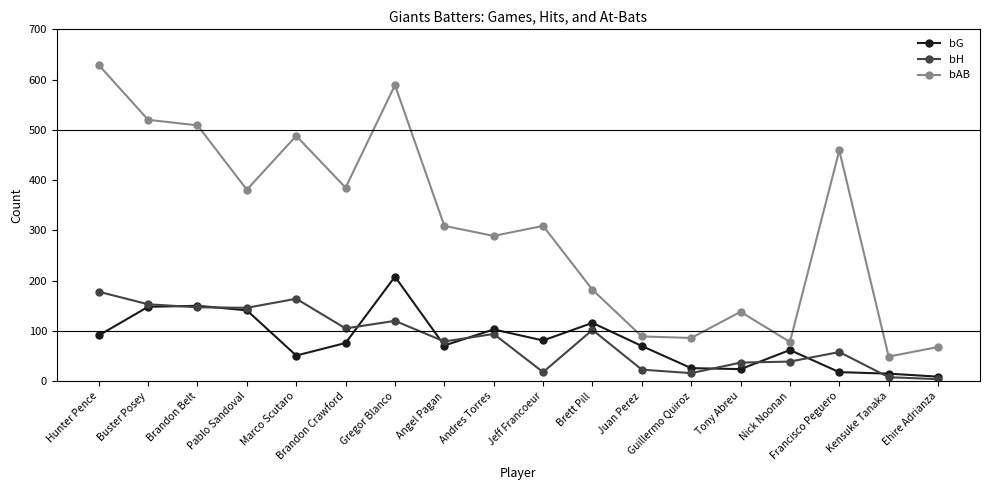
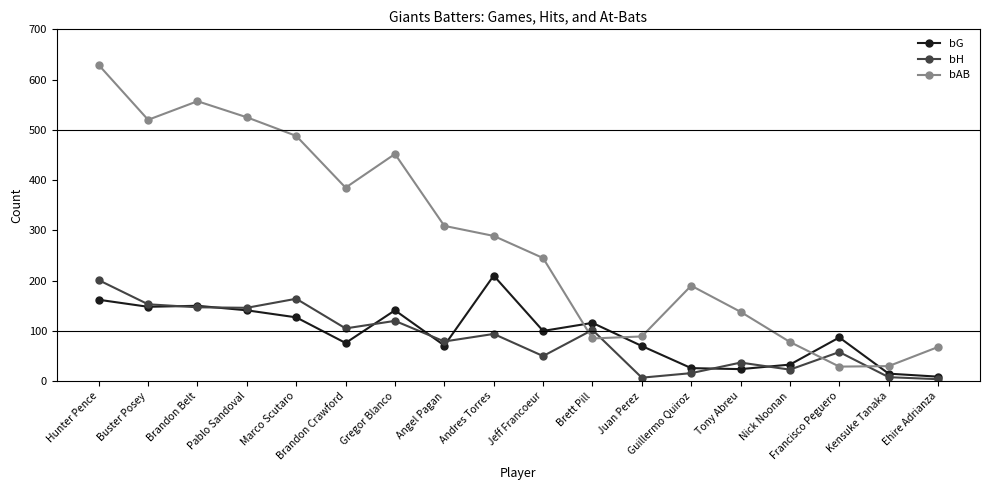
bG, Hunter Pence: 90 -> 160
bH, Hunter Pence: 180 -> 200
bAB, Brandon Belt: 510 -> 560
bAB, Pablo Sandoval: 380 -> 530
bG, Marco Scutaro: 50 -> 130
bG, Gregor Blanco: 210 -> 140
bAB, Gregor Blanco: 590 -> 450
bG, Andres Torres: 100 -> 210
bG, Jeff Francoeur: 80 -> 100
bH, Jeff Francoeur: 20 -> 50
bAB, Jeff Francoeur: 310 -> 250
bAB, Brett Pill: 180 -> 90
bH, Juan Perez: 20 -> 10
bAB, Guillermo Quiroz: 90 -> 190
bG, Nick Noonan: 60 -> 30
bH, Nick Noonan: 40 -> 20
bG, Francisco Peguero: 20 -> 90
bAB, Francisco Peguero: 460 -> 30
bAB, Kensuke Tanaka: 50 -> 30
